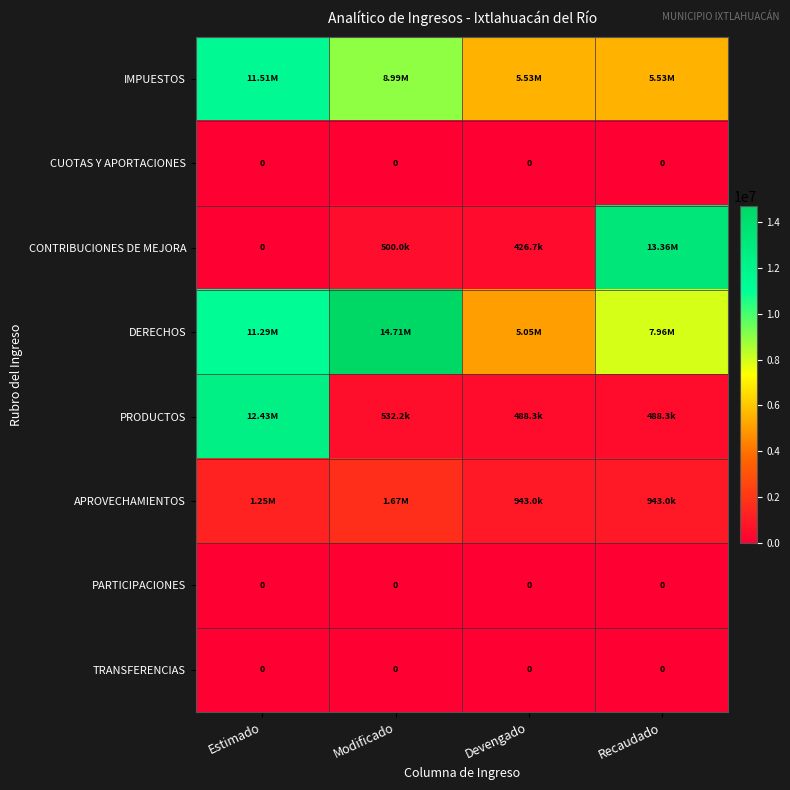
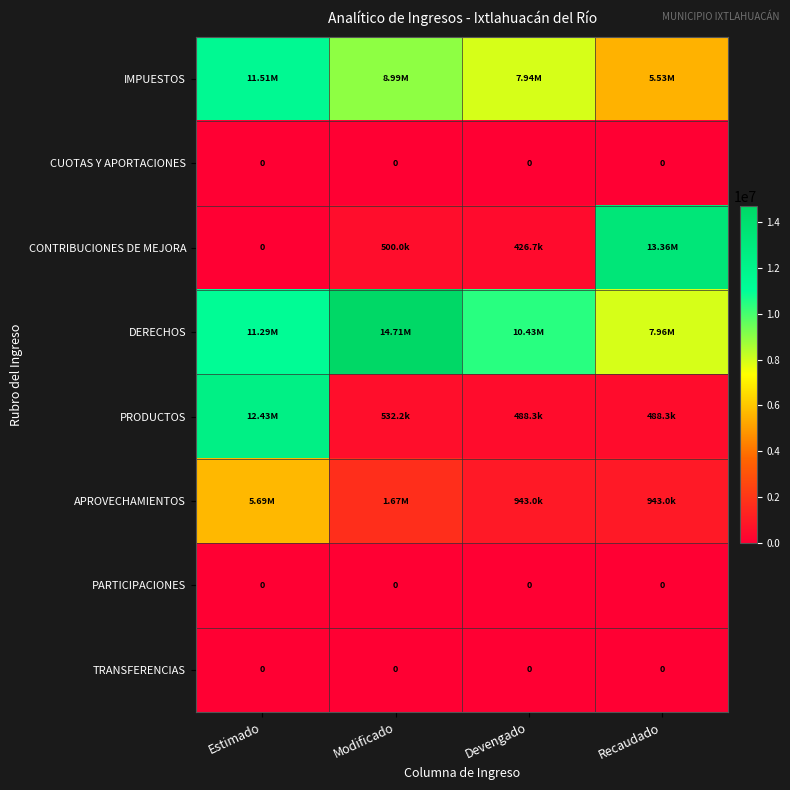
IMPUESTOS, Devengado: 5.53M -> 7.94M
DERECHOS, Devengado: 5.05M -> 10.43M
APROVECHAMIENTOS, Estimado: 1.25M -> 5.69M
